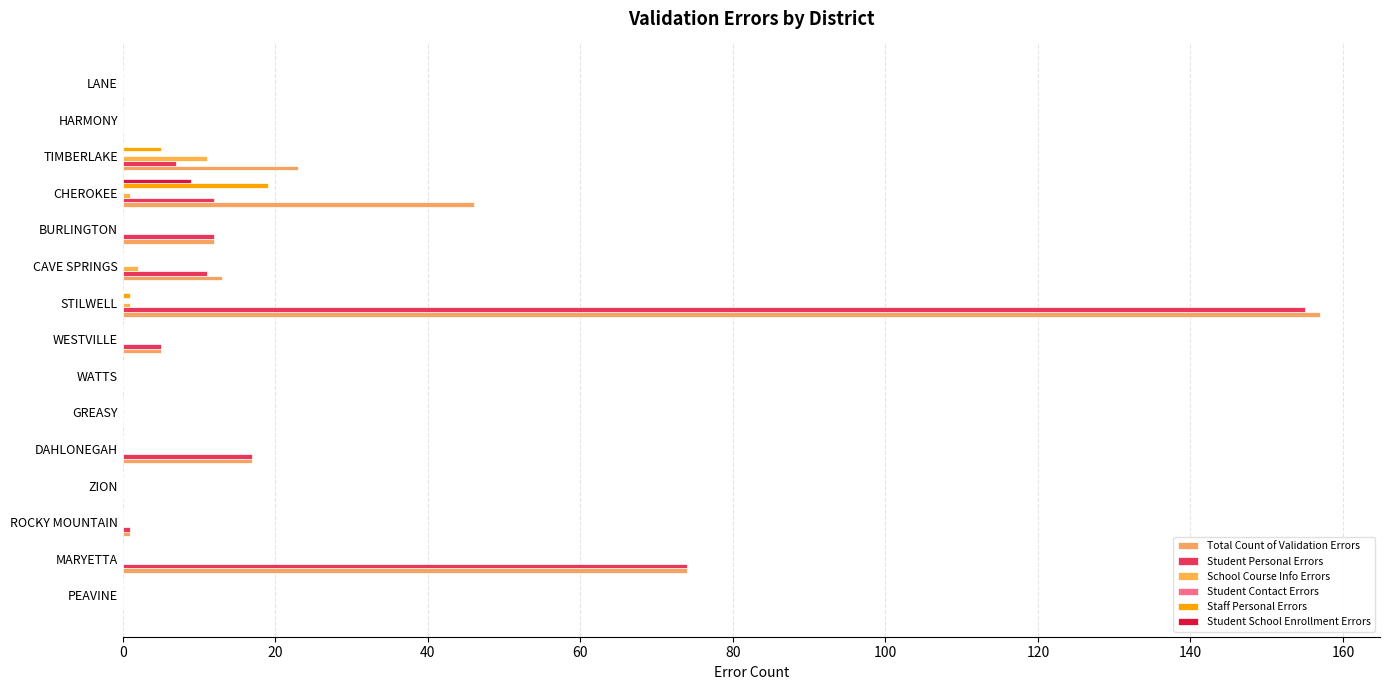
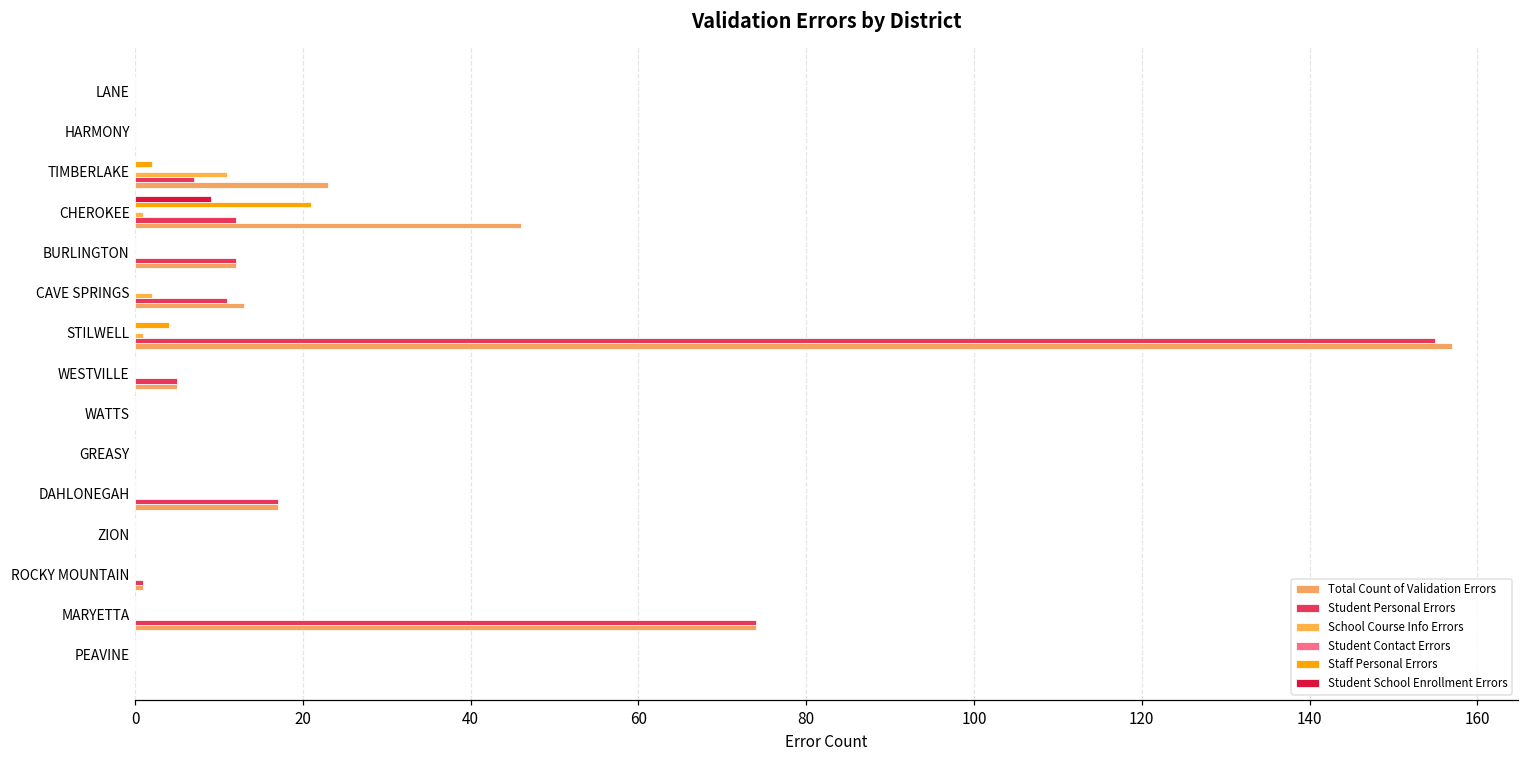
Staff Personal Errors, TIMBERLAKE: 5 -> 2
Staff Personal Errors, CHEROKEE: 19 -> 21
Staff Personal Errors, STILWELL: 1 -> 4
